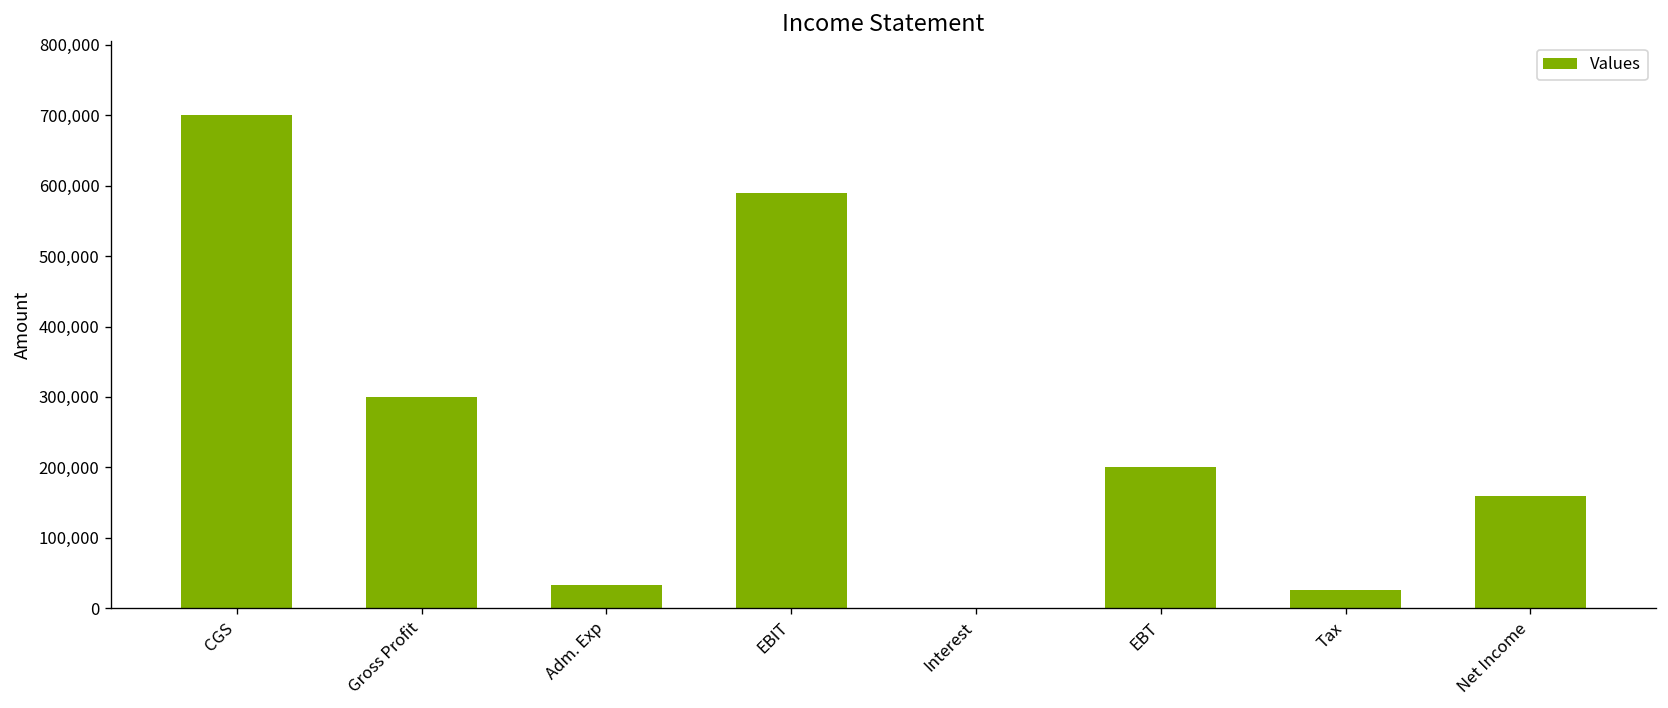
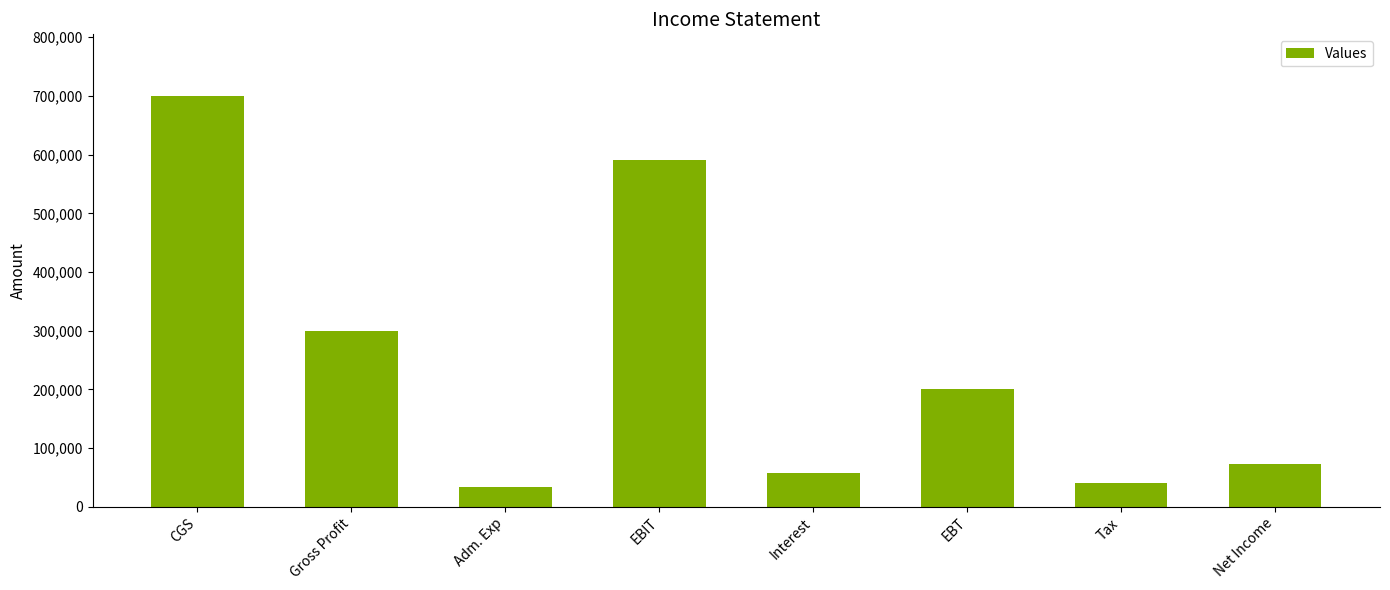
Interest: 0 -> 60,000
Tax: 30,000 -> 40,000
Net Income: 160,000 -> 70,000
